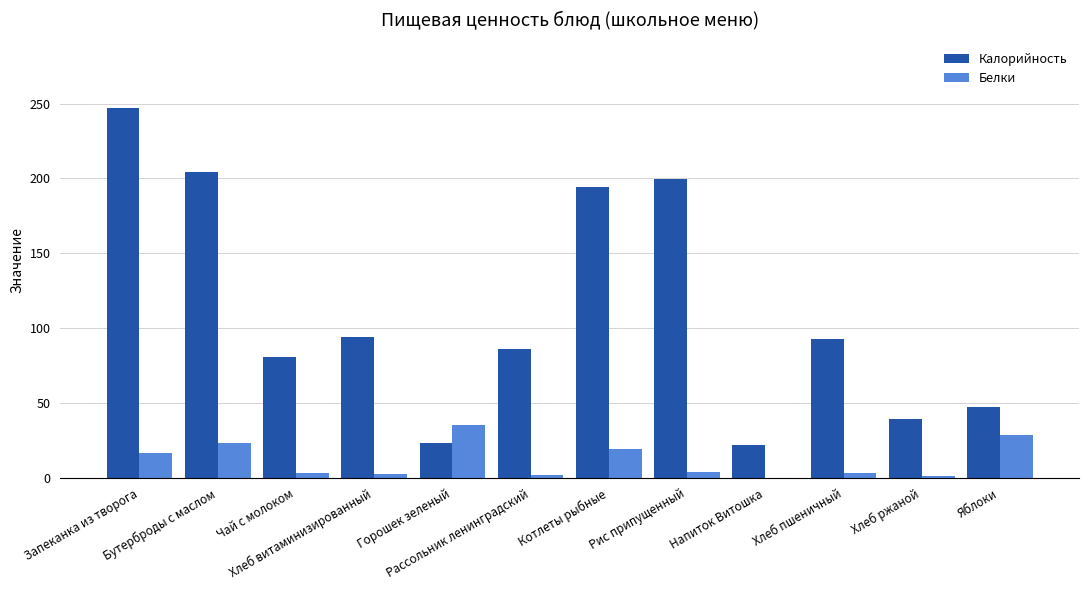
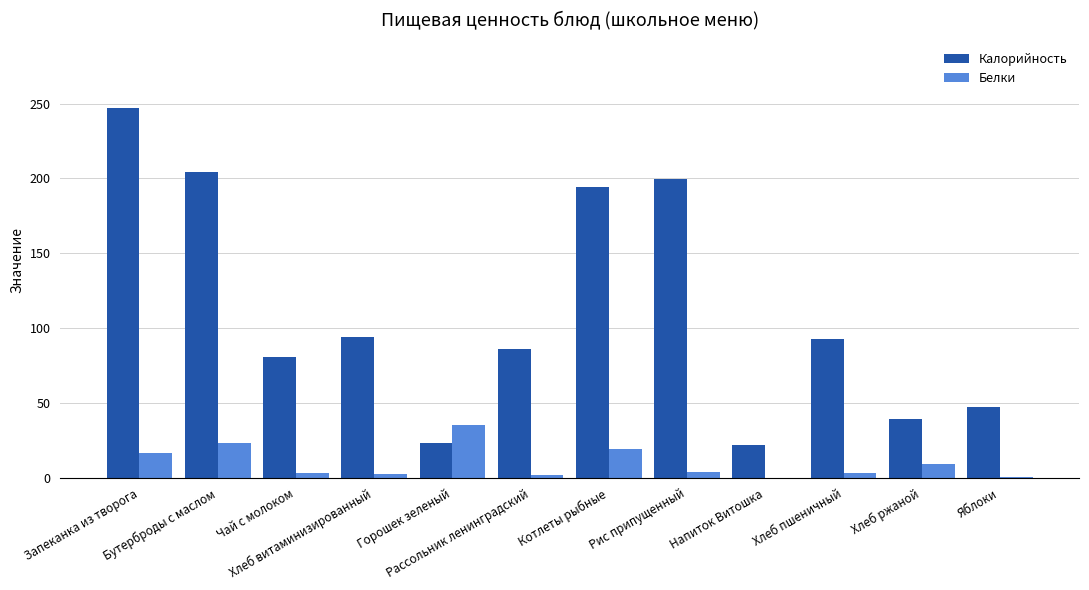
Белки, Хлеб ржаной: 1 -> 9
Белки, Яблоки: 28 -> 0
